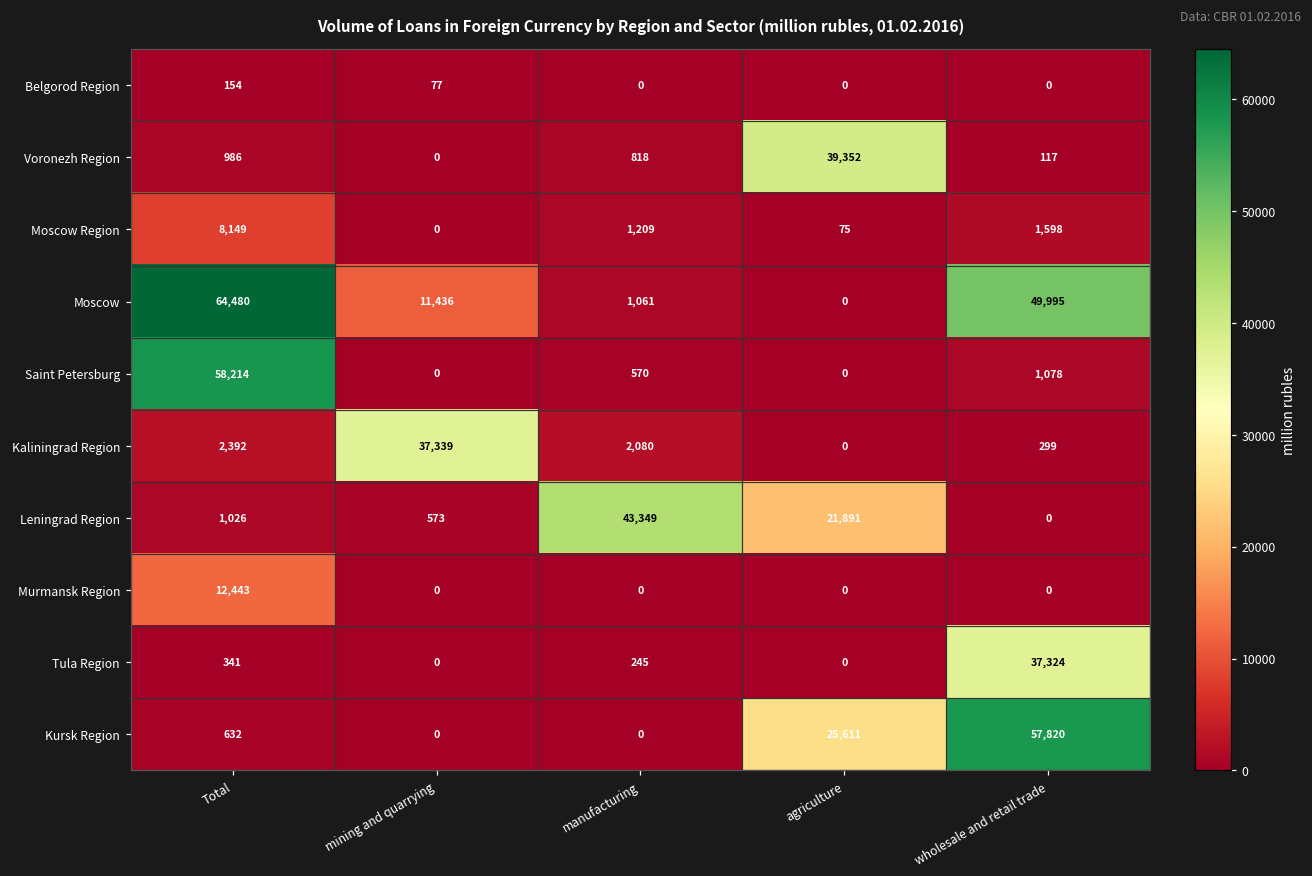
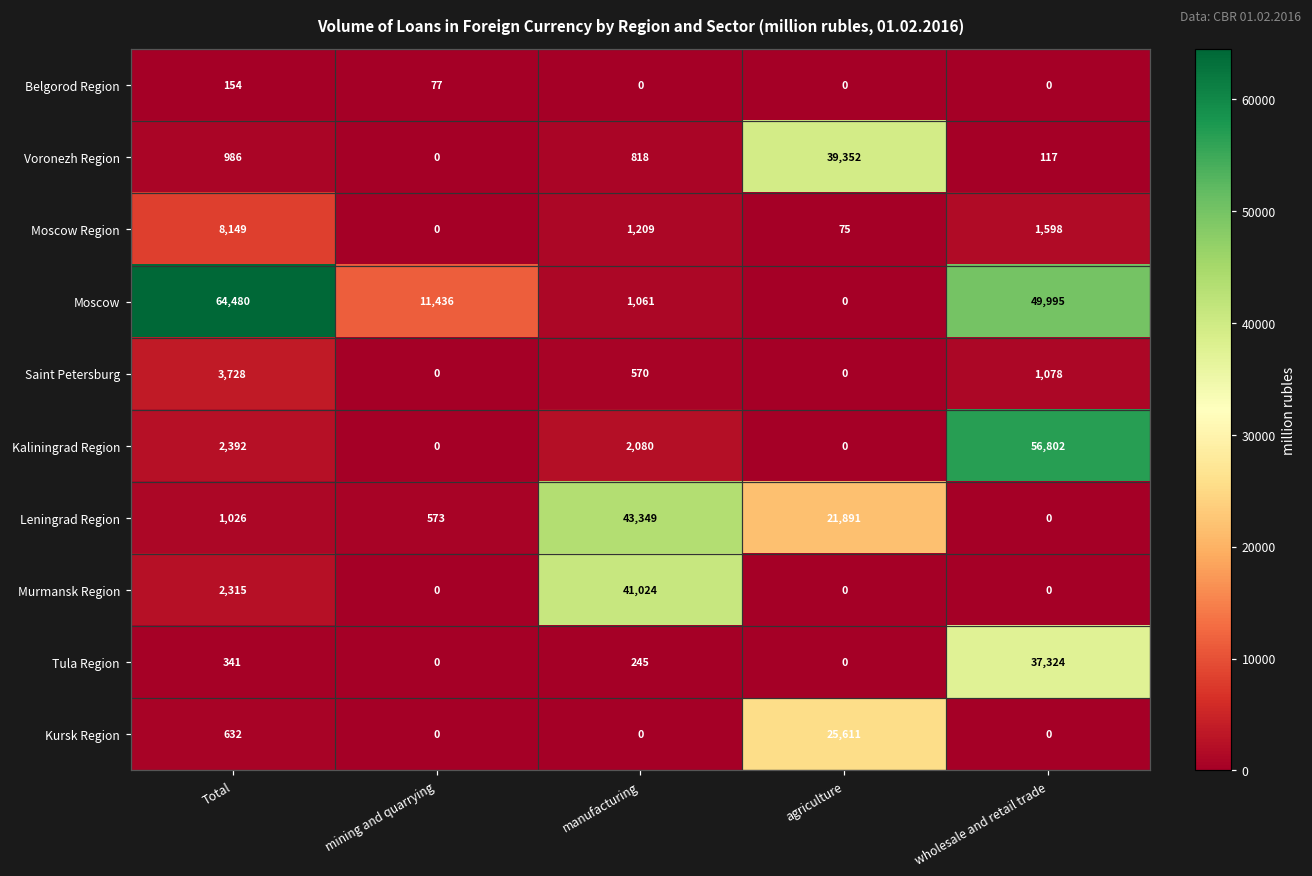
Saint Petersburg, Total: 58,214 -> 3,728
Kaliningrad Region, mining and quarrying: 37,339 -> 0
Kaliningrad Region, wholesale and retail trade: 299 -> 56,802
Murmansk Region, Total: 12,443 -> 2,315
Murmansk Region, manufacturing: 0 -> 41,024
Kursk Region, wholesale and retail trade: 57,820 -> 0
